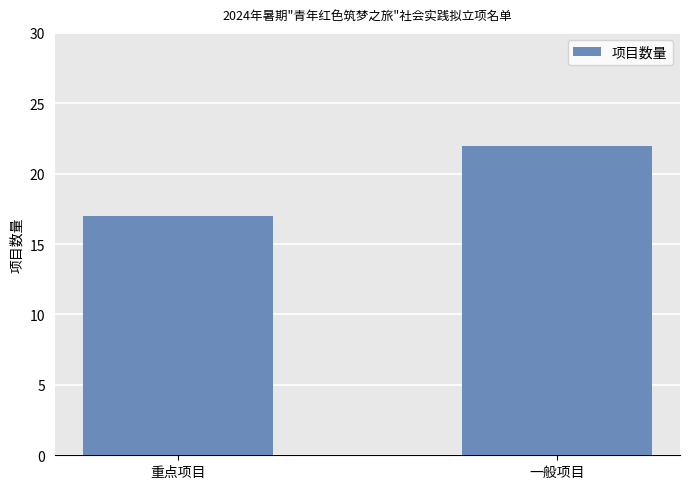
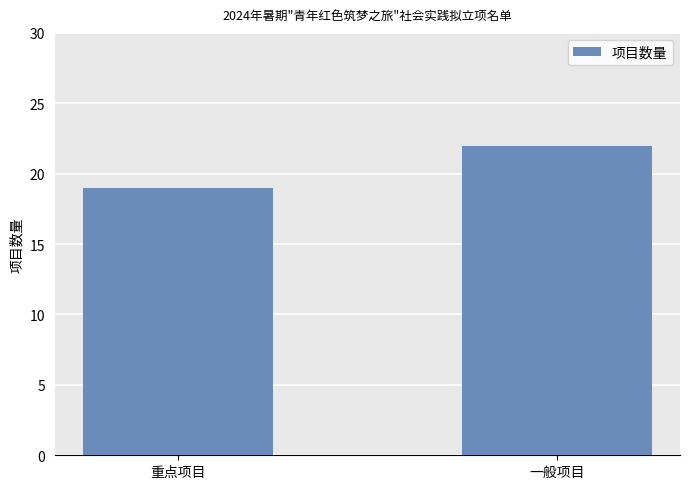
重点项目: 17 -> 19
